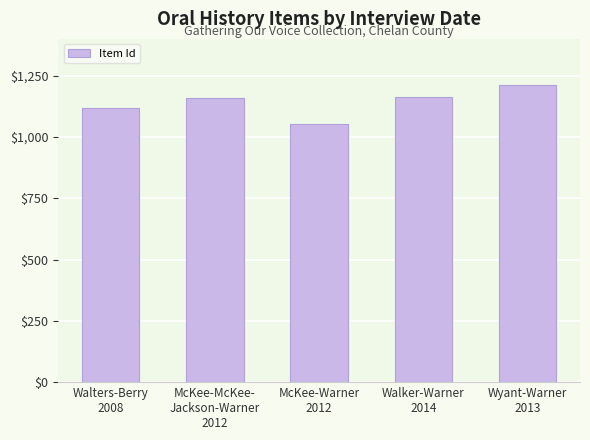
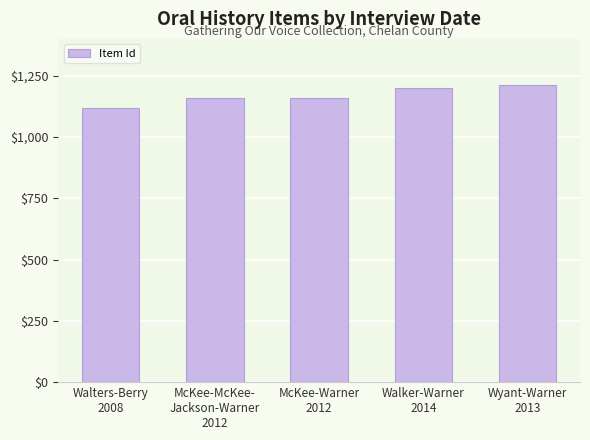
McKee-Warner 2012: $1,050 -> $1,160
Walker-Warner 2014: $1,160 -> $1,200
